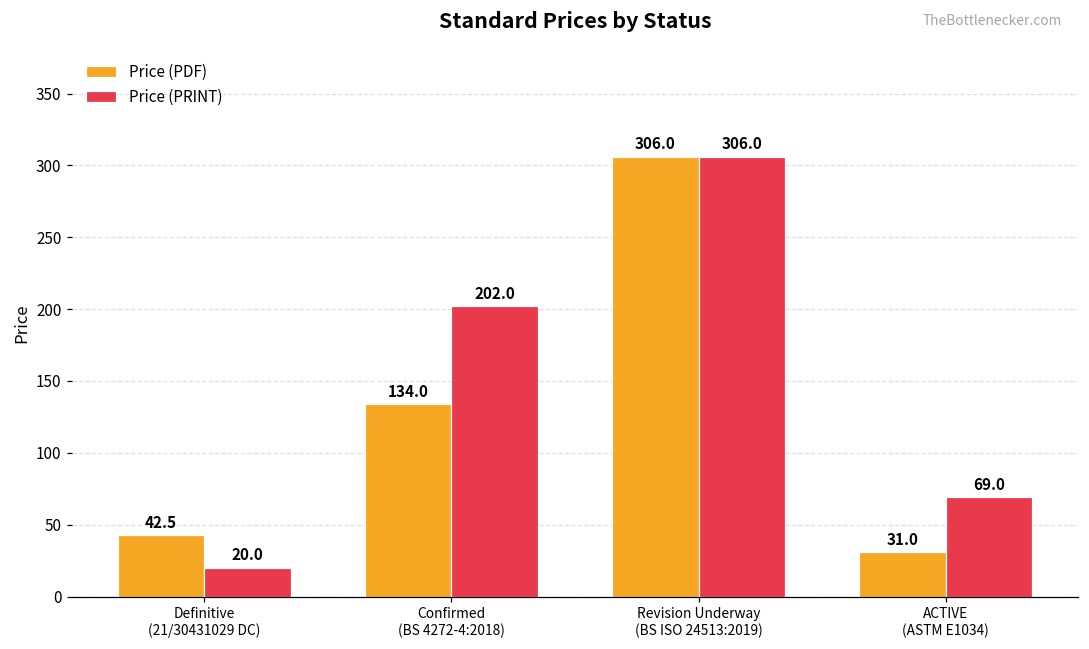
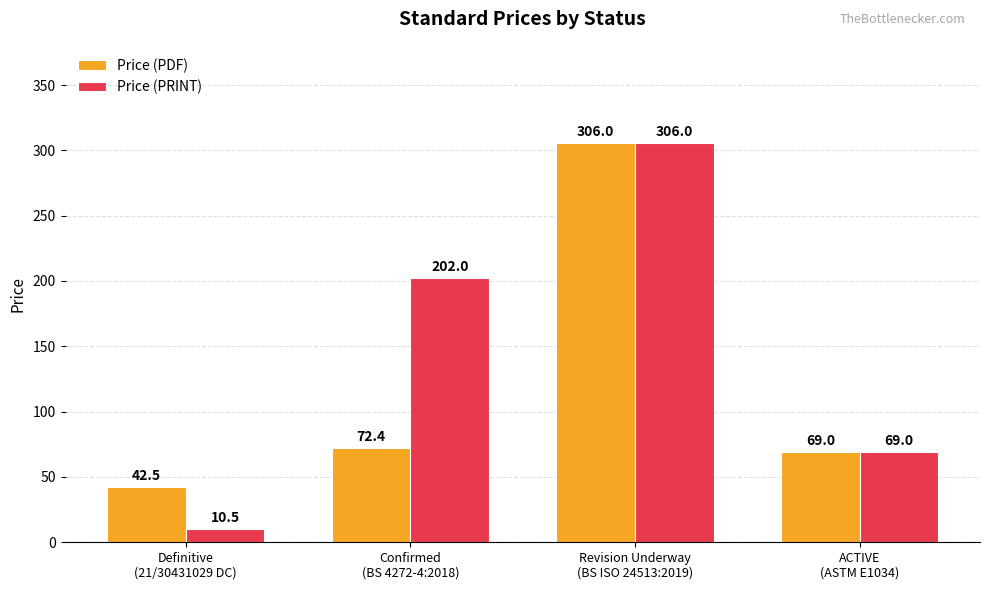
Price (PRINT), Definitive (21/30431029 DC): 20.0 -> 10.5
Price (PDF), Confirmed (BS 4272-4:2018): 134.0 -> 72.4
Price (PDF), ACTIVE (ASTM E1034): 31.0 -> 69.0
